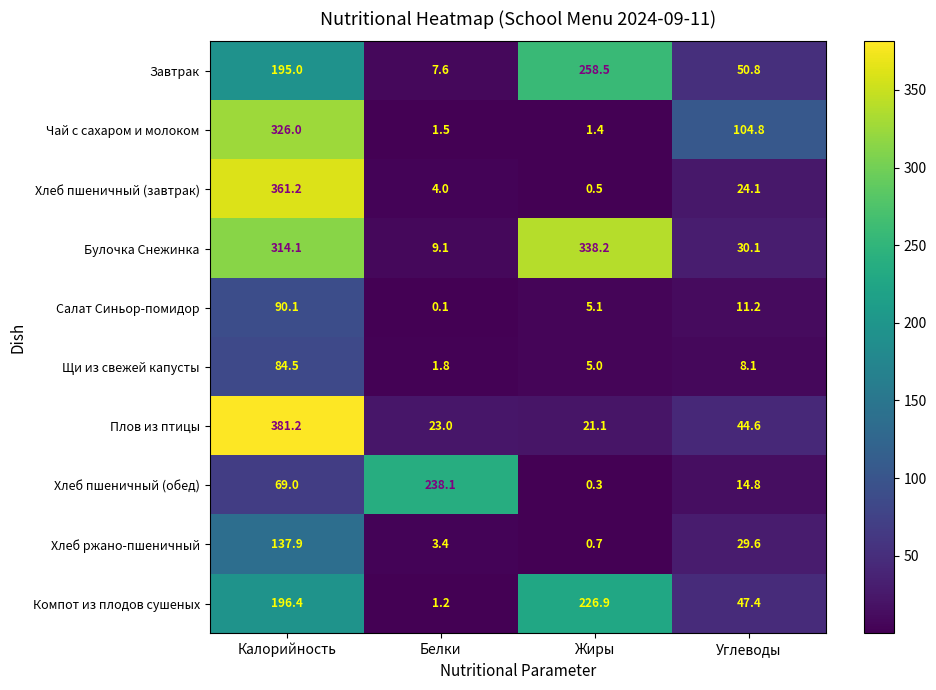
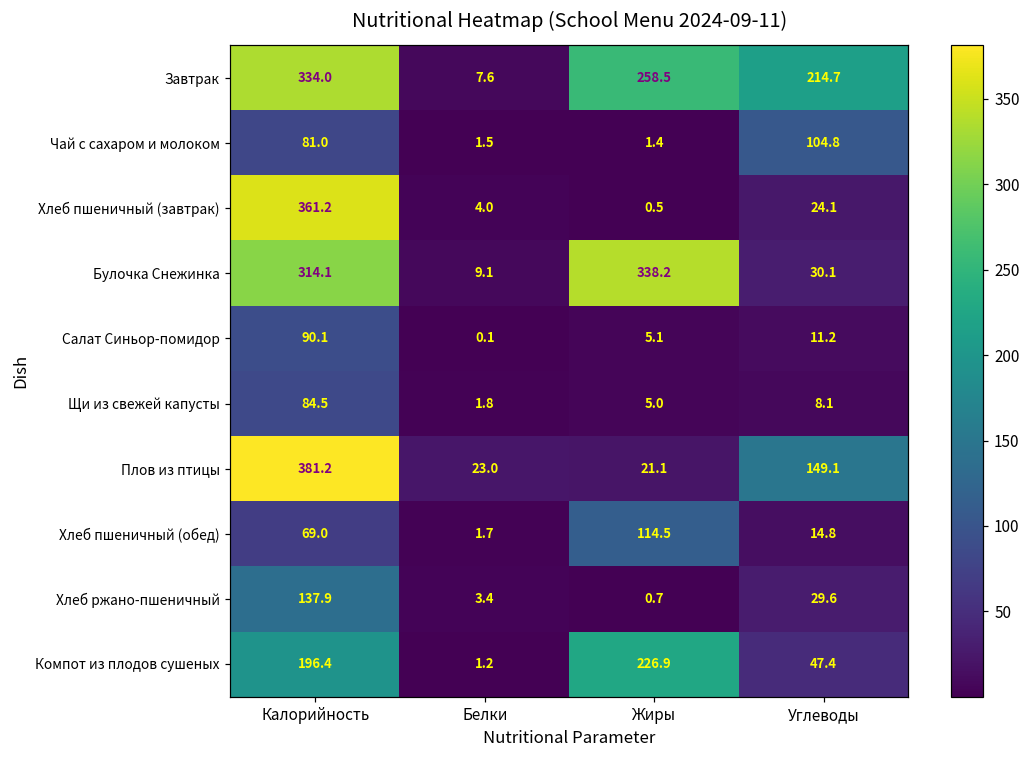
Завтрак, Калорийность: 195.0 -> 334.0
Завтрак, Углеводы: 50.8 -> 214.7
Чай с сахаром и молоком, Калорийность: 326.0 -> 81.0
Плов из птицы, Углеводы: 44.6 -> 149.1
Хлеб пшеничный (обед), Белки: 238.1 -> 1.7
Хлеб пшеничный (обед), Жиры: 0.3 -> 114.5
